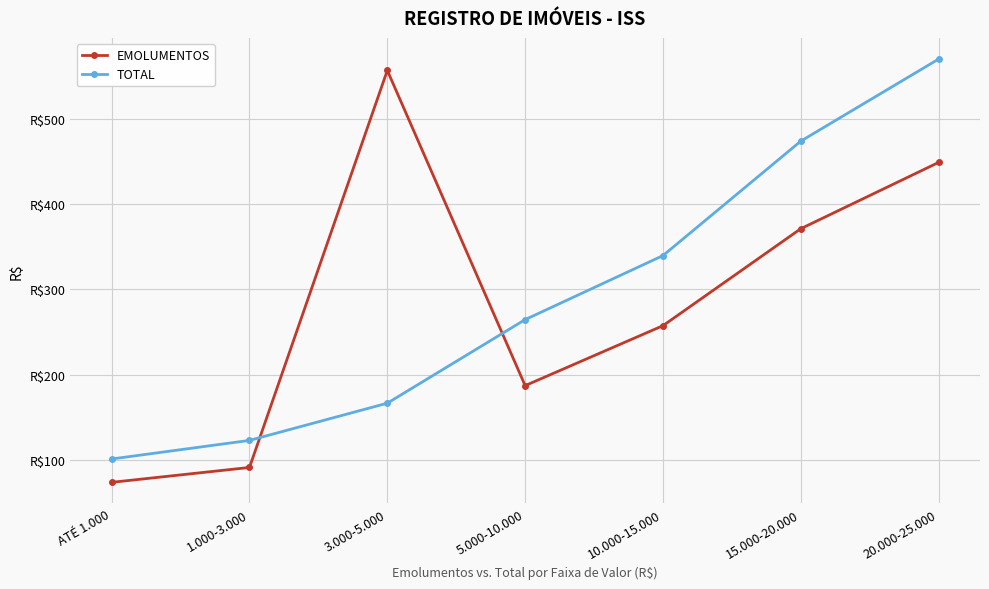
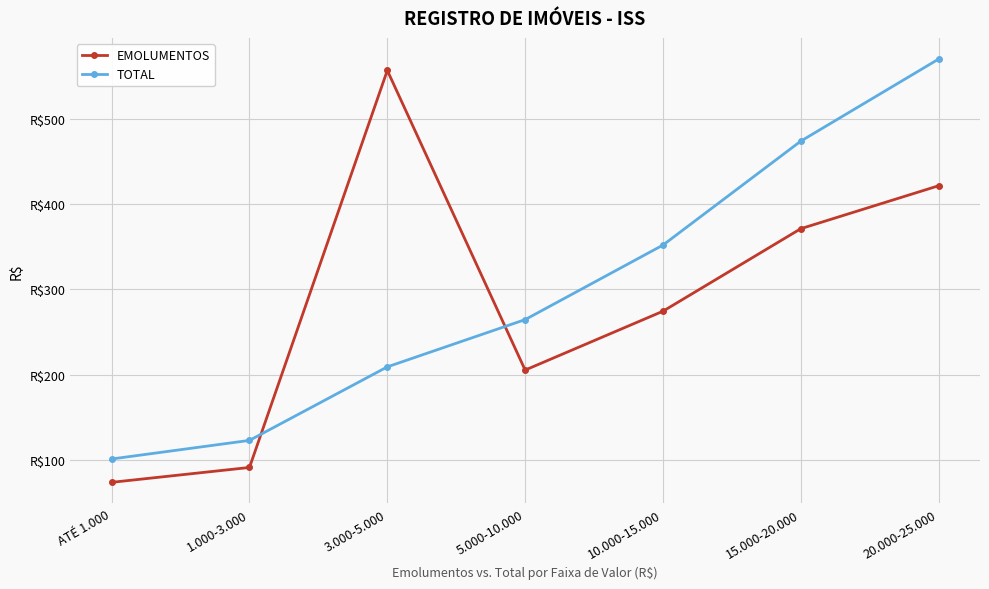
TOTAL, 3.000-5.000: R$170 -> R$210
EMOLUMENTOS, 5.000-10.000: R$190 -> R$210
EMOLUMENTOS, 10.000-15.000: R$260 -> R$270
TOTAL, 10.000-15.000: R$340 -> R$350
EMOLUMENTOS, 20.000-25.000: R$450 -> R$420
